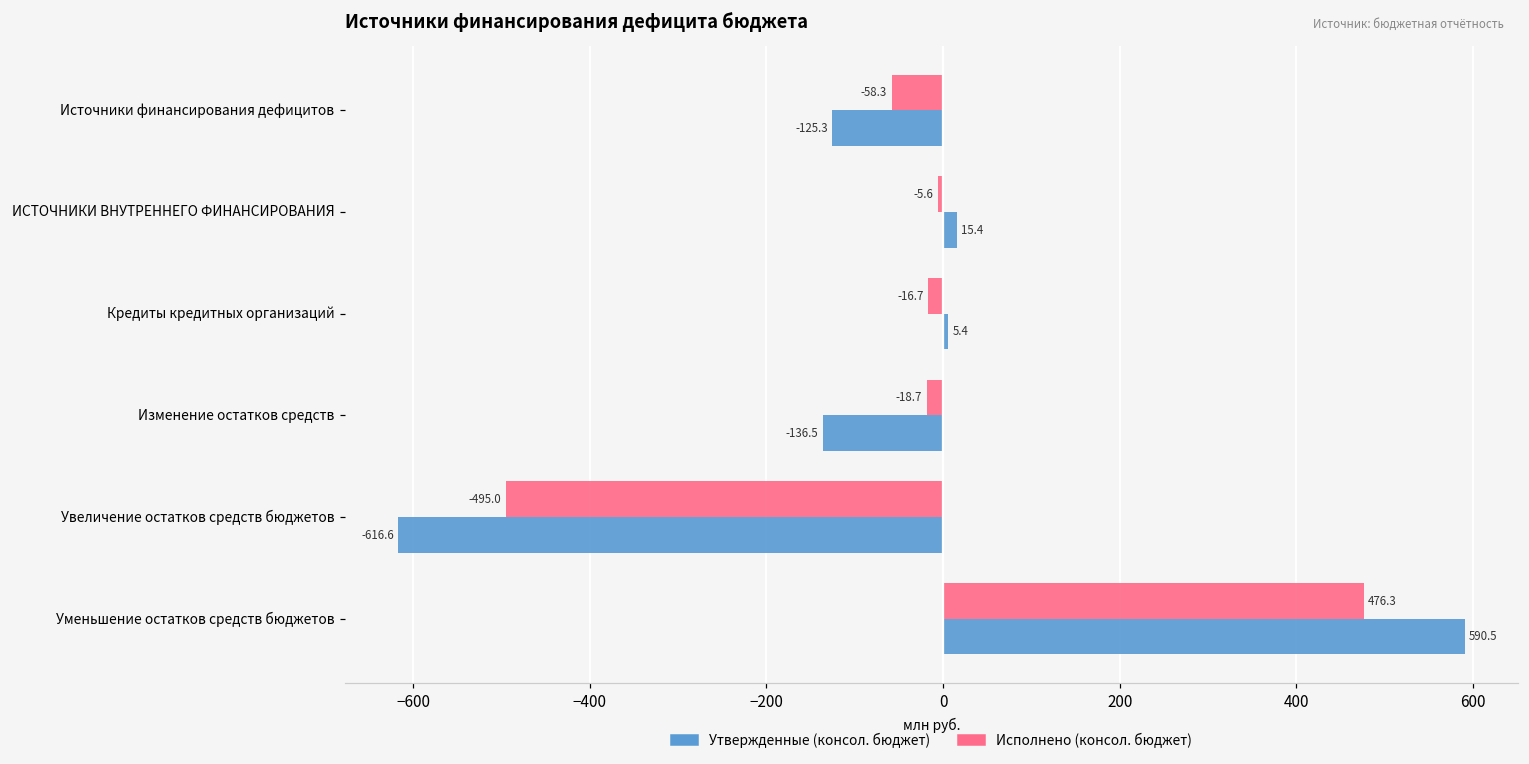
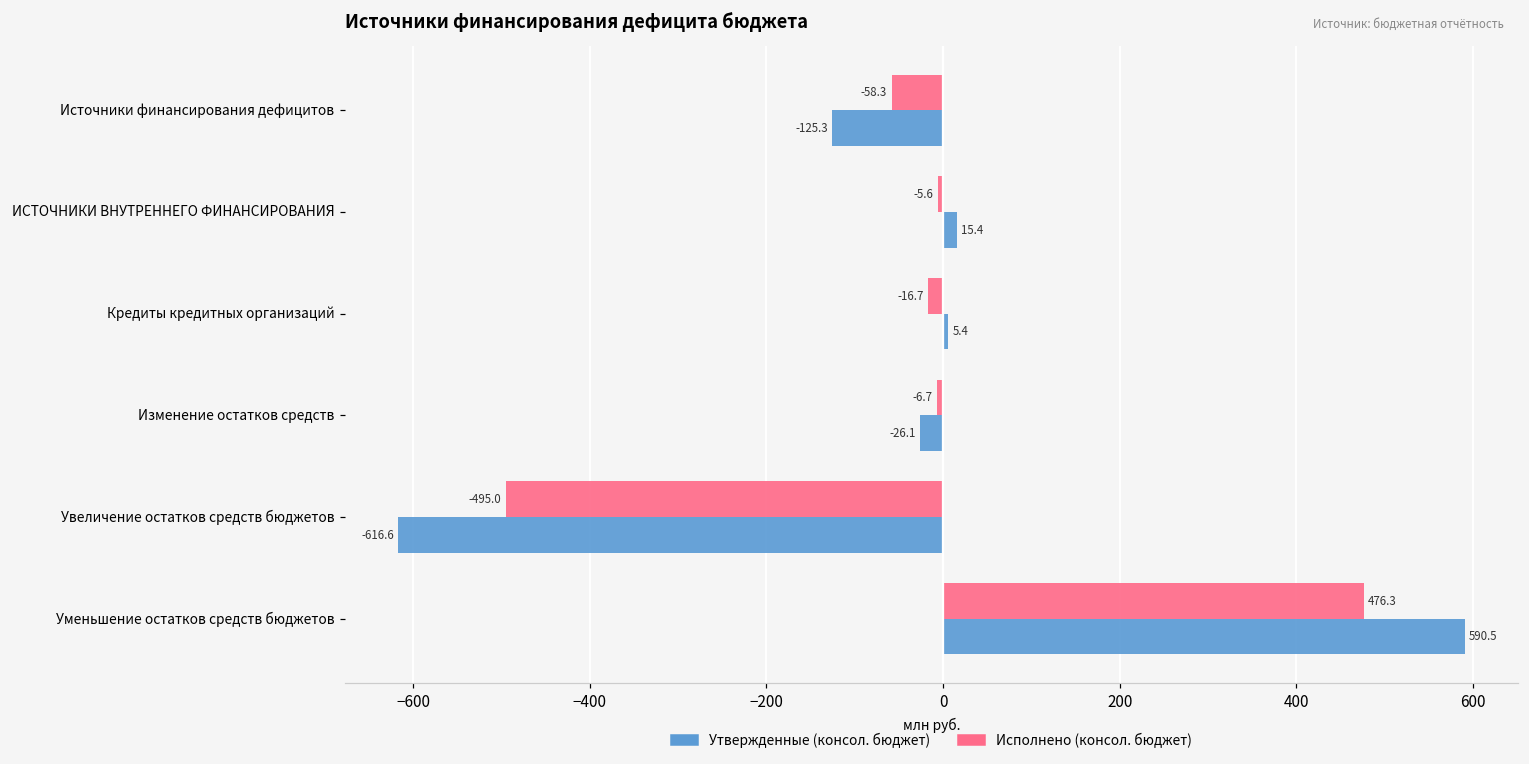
Исполнено (консол. бюджет), Изменение остатков средств: -18.7 -> -6.7
Утвержденные (консол. бюджет), Изменение остатков средств: -136.5 -> -26.1
